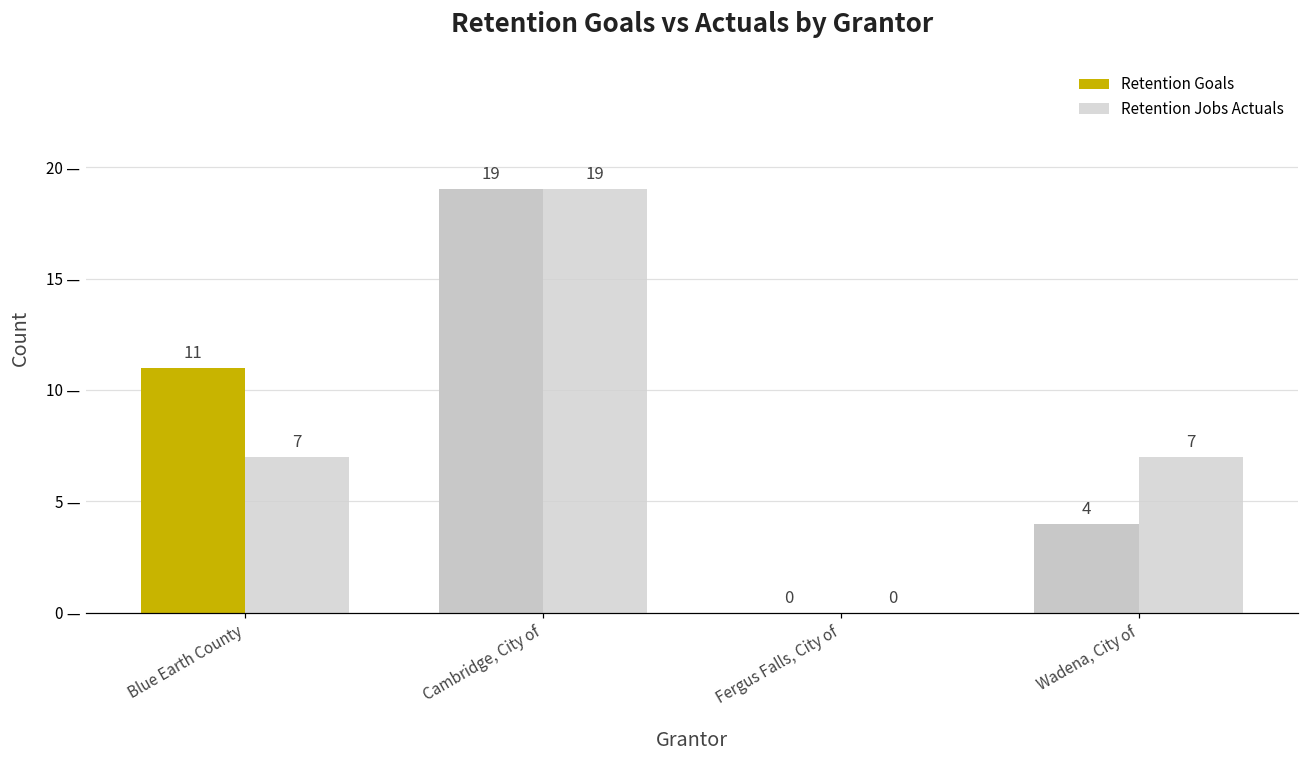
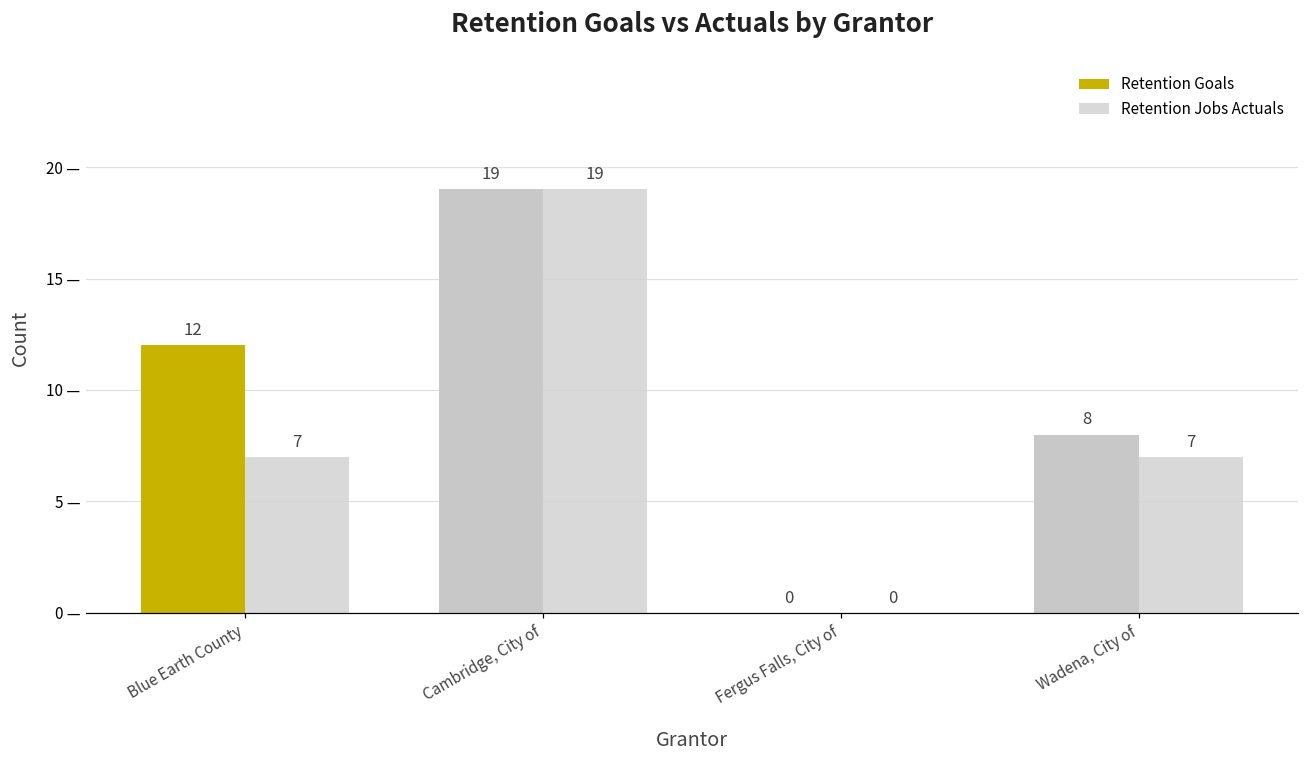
Retention Goals, Blue Earth County: 11 -> 12
Retention Goals, Wadena, City of: 4 -> 8
